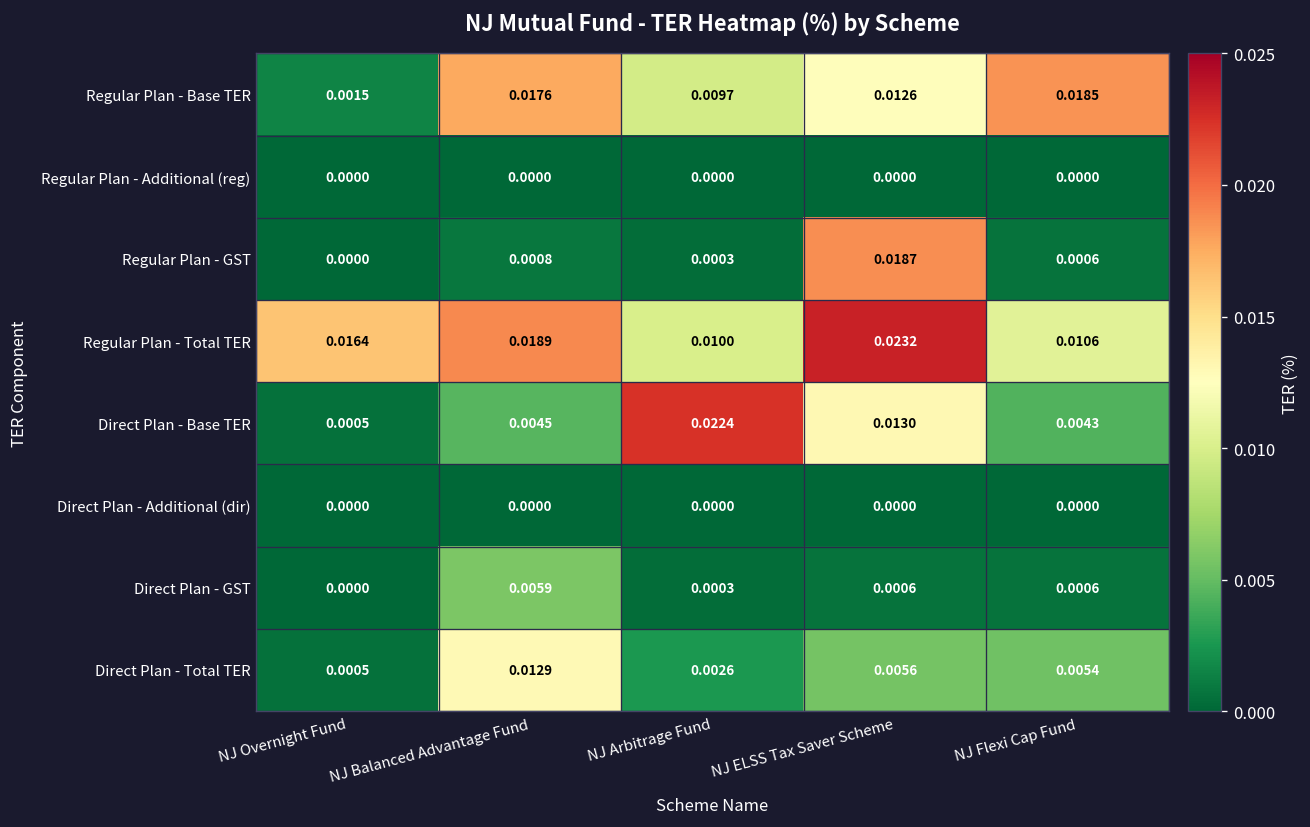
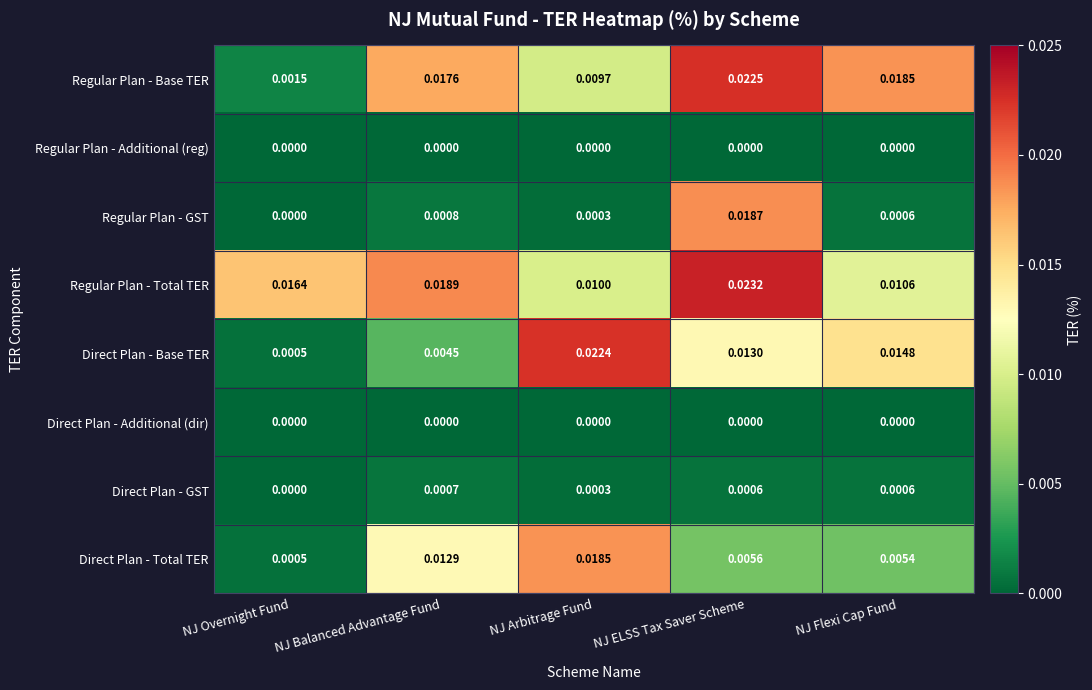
Regular Plan - Base TER, NJ ELSS Tax Saver Scheme: 0.0126 -> 0.0225
Direct Plan - Base TER, NJ Flexi Cap Fund: 0.0043 -> 0.0148
Direct Plan - GST, NJ Balanced Advantage Fund: 0.0059 -> 0.0007
Direct Plan - Total TER, NJ Arbitrage Fund: 0.0026 -> 0.0185
